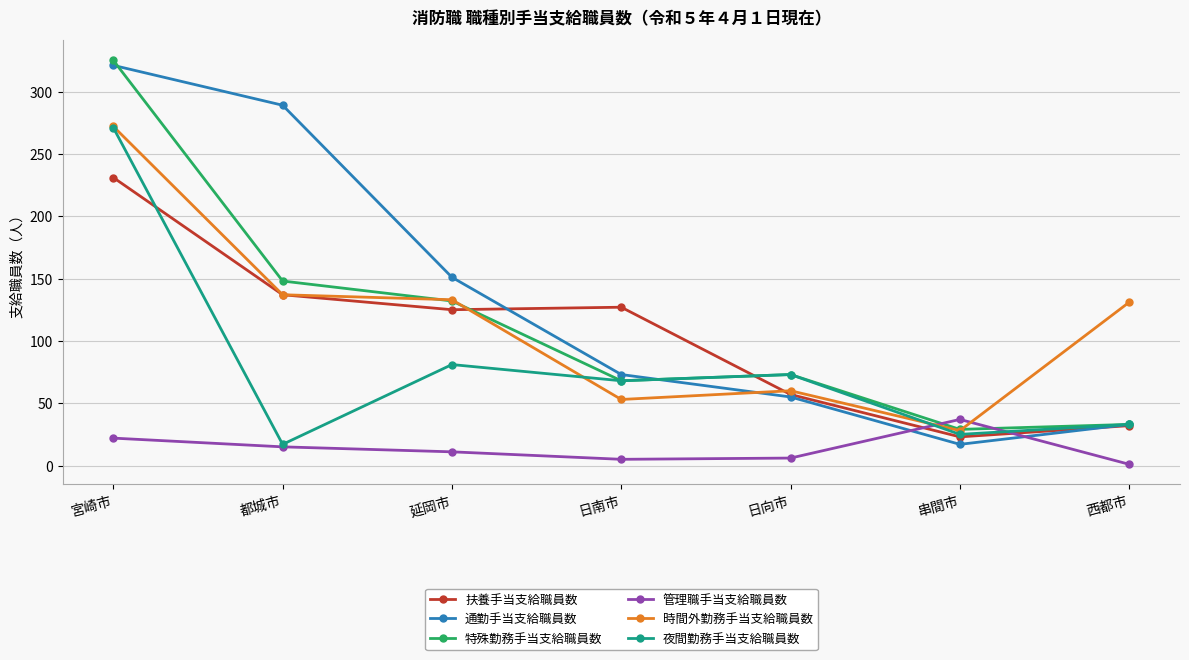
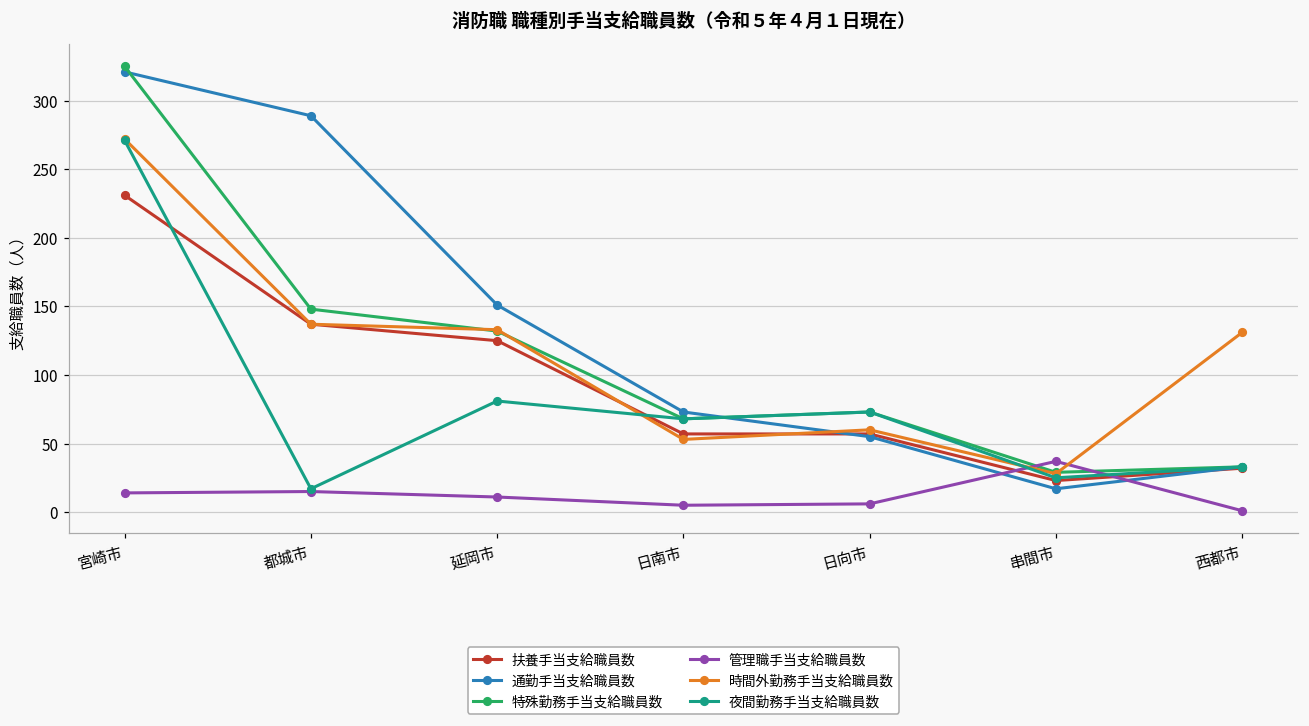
管理職手当支給職員数, 宮崎市: 22 -> 14
扶養手当支給職員数, 日南市: 127 -> 57
